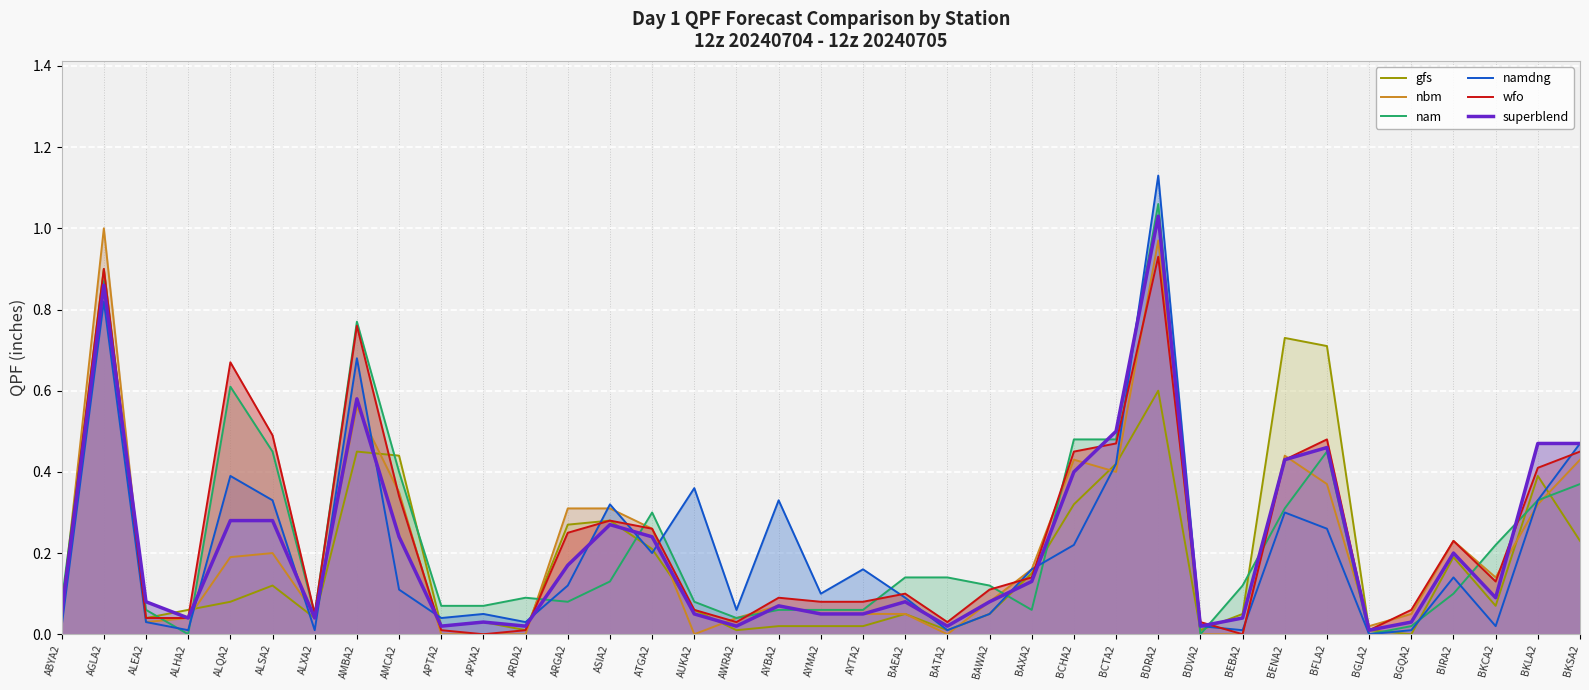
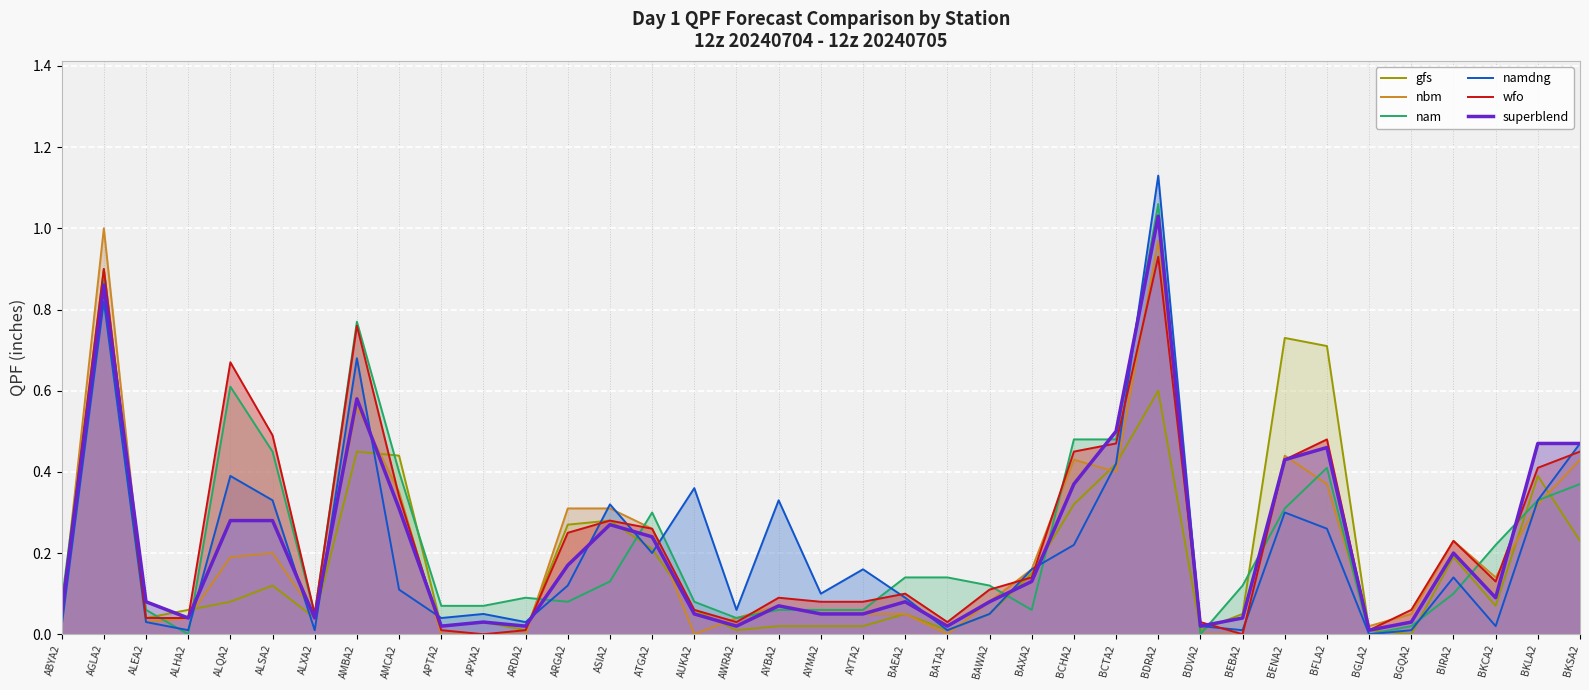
superblend, AMCA2: 0.24 -> 0.31
superblend, BCHA2: 0.40 -> 0.37
nam, BFLA2: 0.45 -> 0.41
